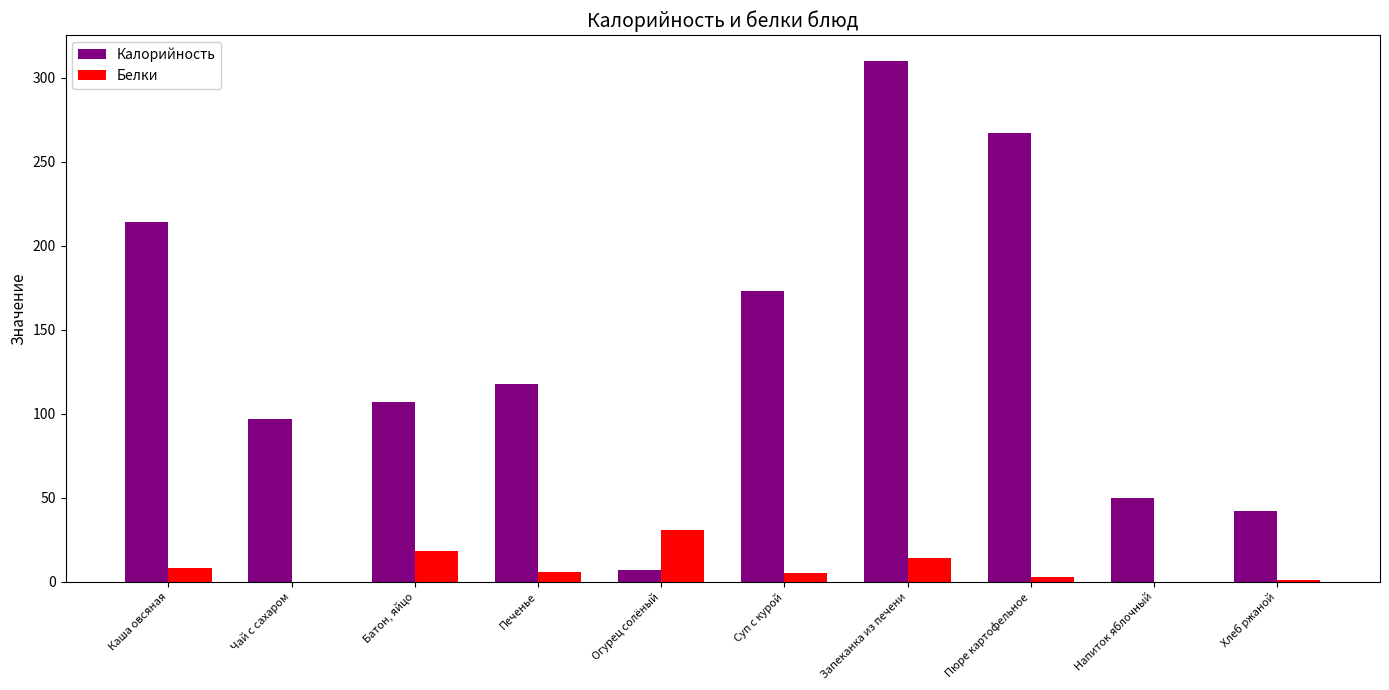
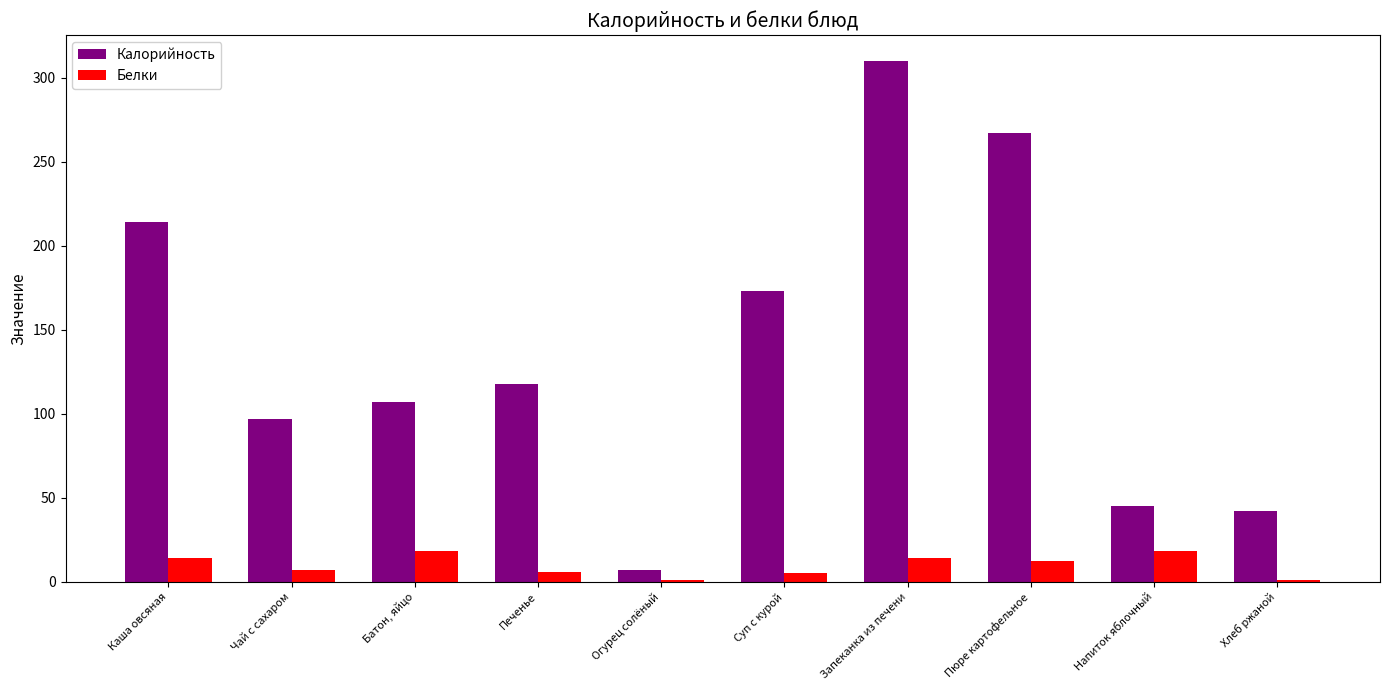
Белки, Каша овсяная: 8 -> 14
Белки, Чай с сахаром: 0 -> 7
Белки, Огурец солёный: 31 -> 1
Белки, Пюре картофельное: 3 -> 12
Калорийность, Напиток яблочный: 50 -> 45
Белки, Напиток яблочный: 0 -> 18
